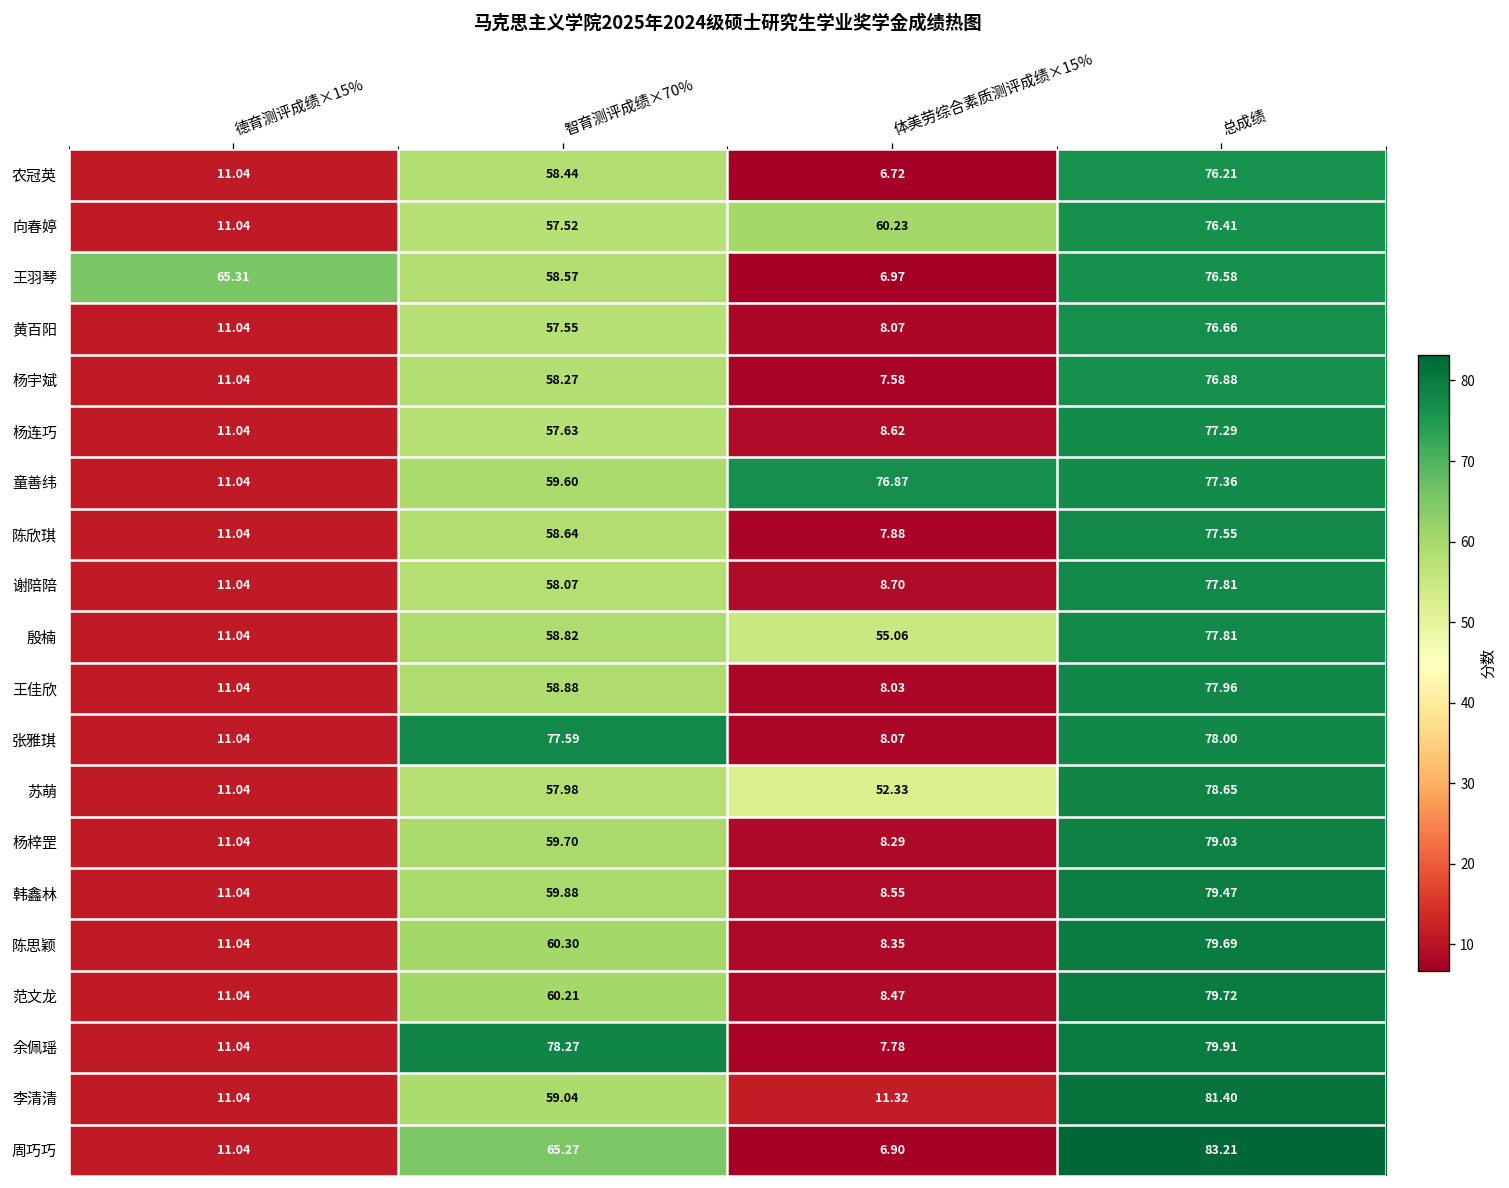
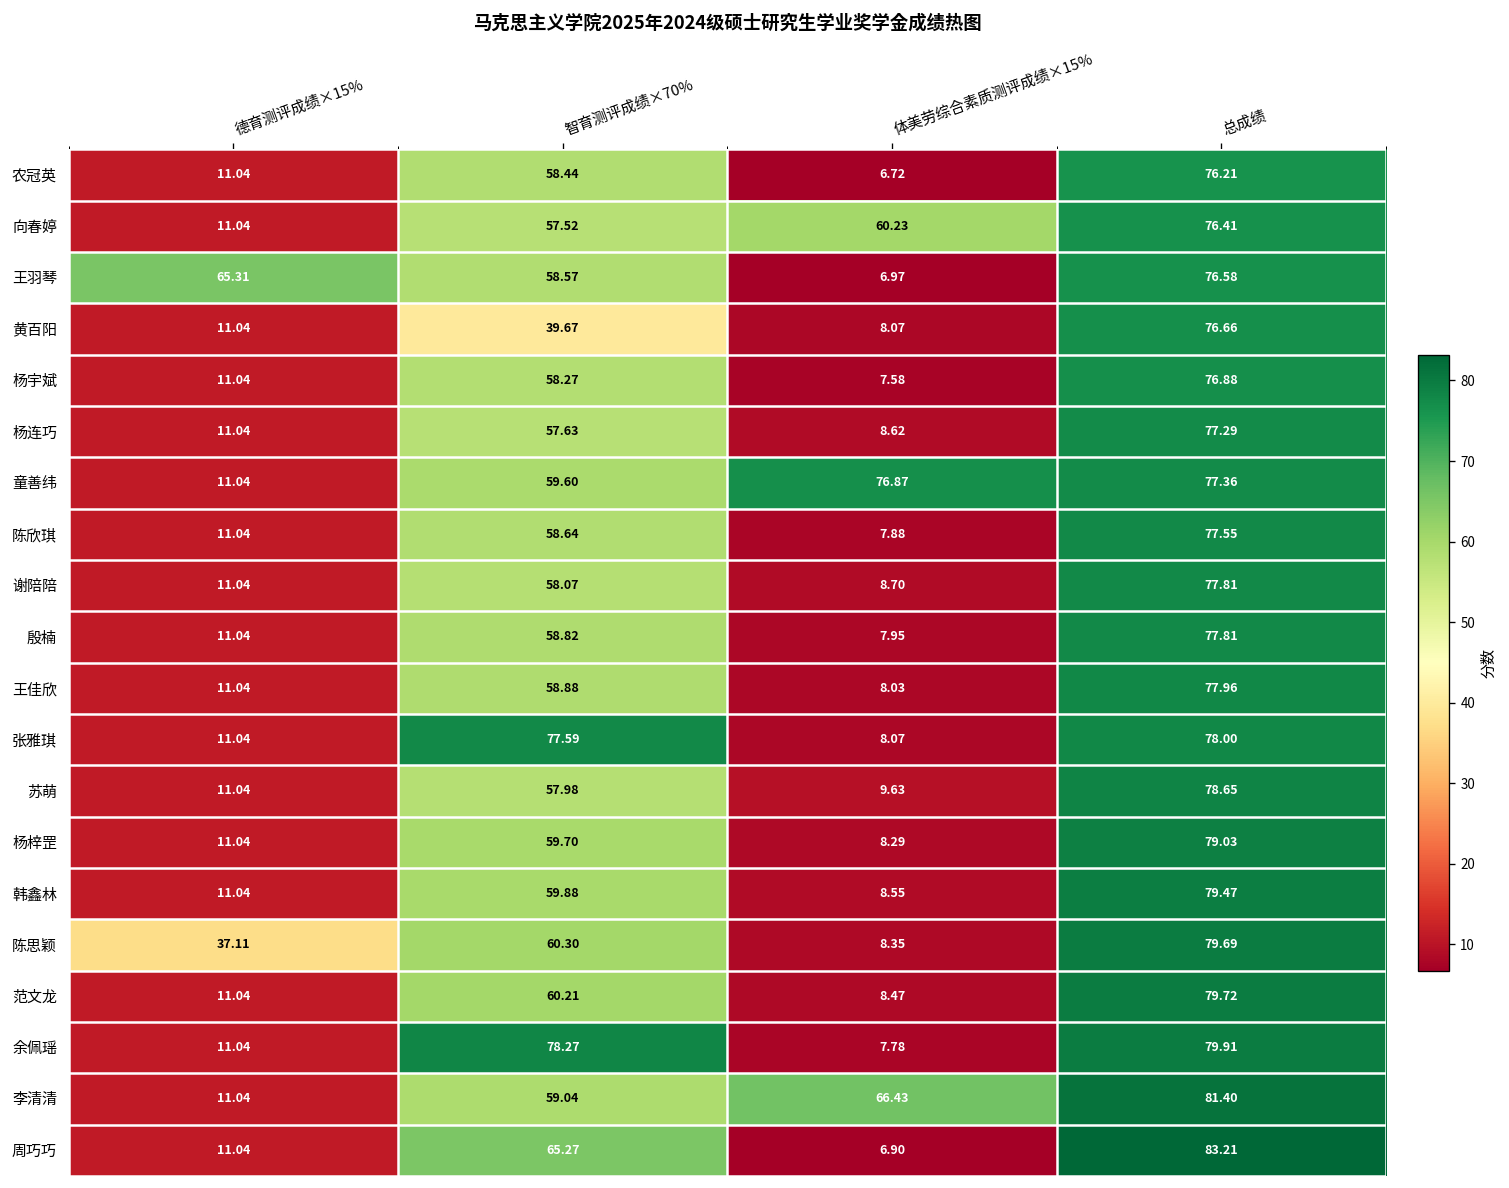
黄百阳, 智育测评成绩×70%: 57.55 -> 39.67
殷楠, 体美劳综合素质测评成绩×15%: 55.06 -> 7.95
苏萌, 体美劳综合素质测评成绩×15%: 52.33 -> 9.63
陈思颖, 德育测评成绩×15%: 11.04 -> 37.11
李清清, 体美劳综合素质测评成绩×15%: 11.32 -> 66.43
